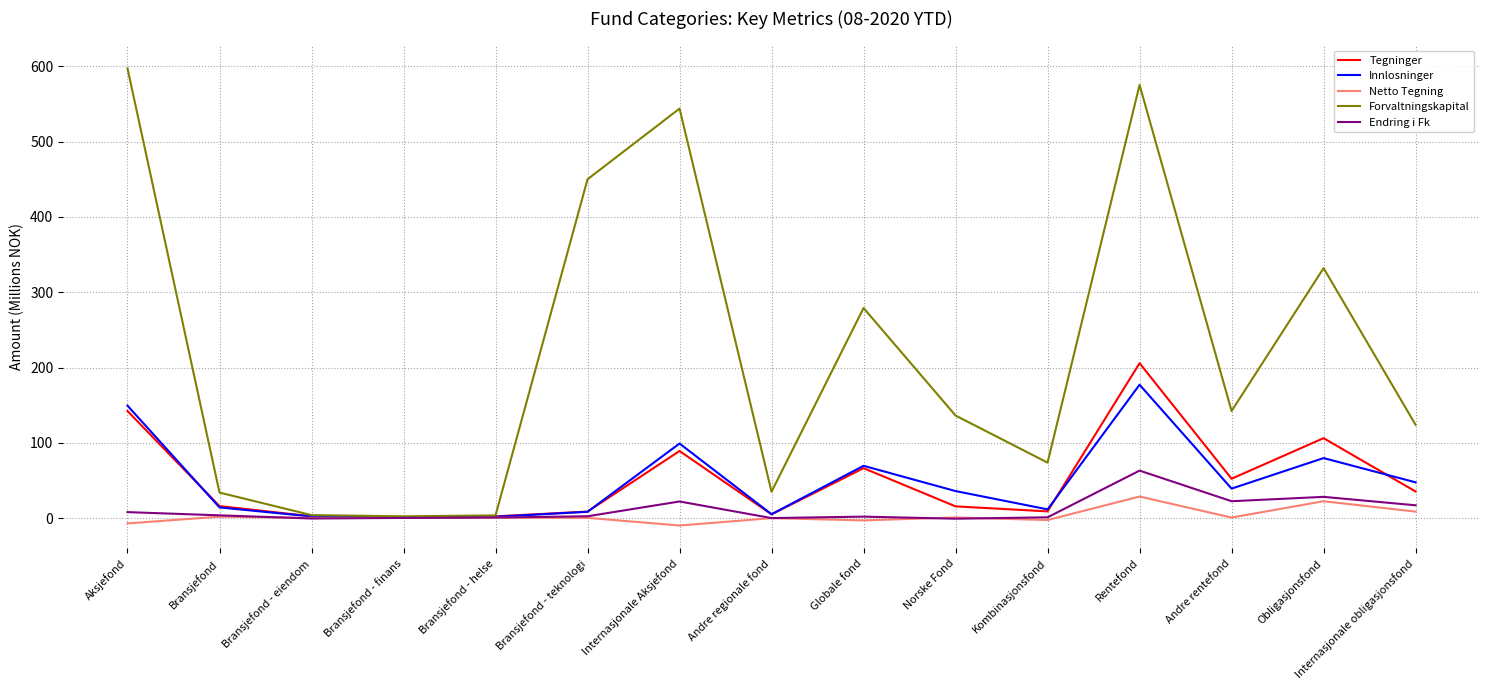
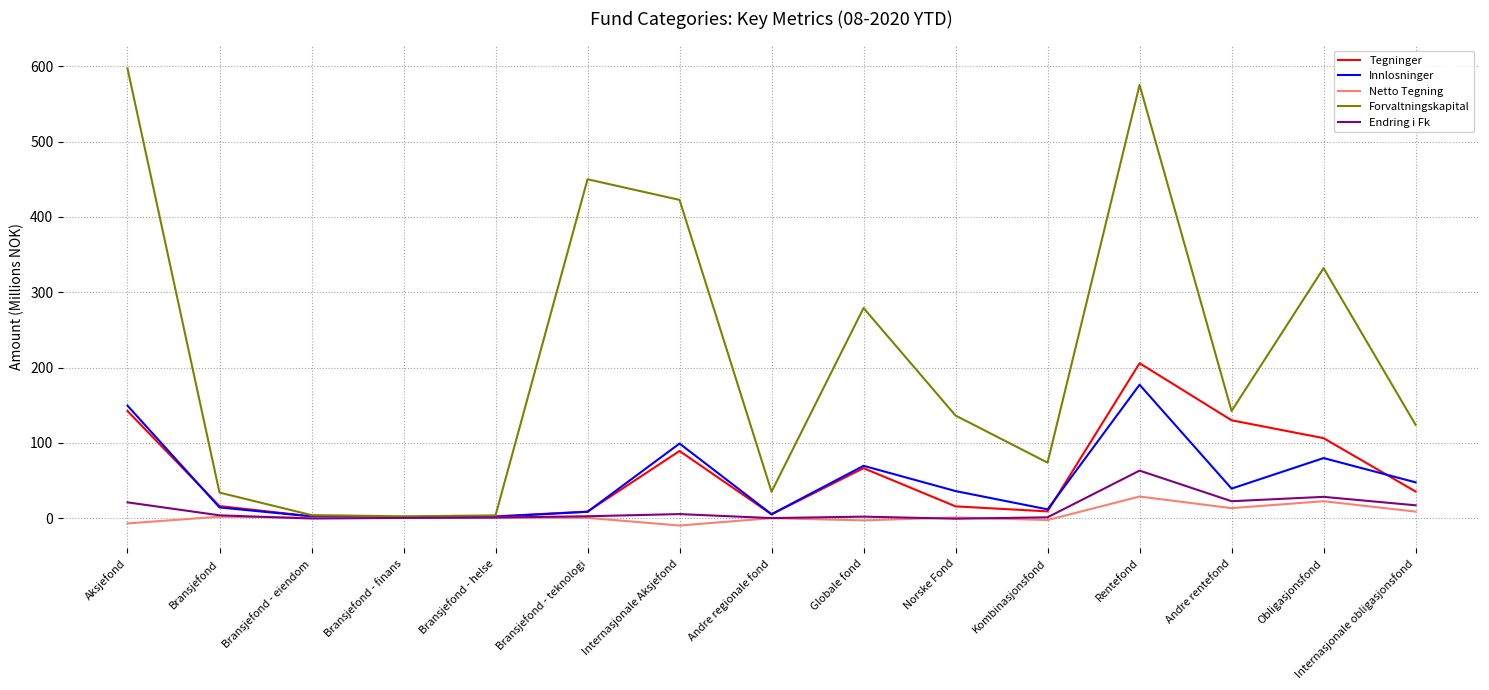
Endring i Fk, Aksjefond: 10 -> 20
Forvaltningskapital, Internasjonale Aksjefond: 540 -> 420
Endring i Fk, Internasjonale Aksjefond: 20 -> 10
Tegninger, Andre rentefond: 50 -> 130
Netto Tegning, Andre rentefond: 0 -> 10
